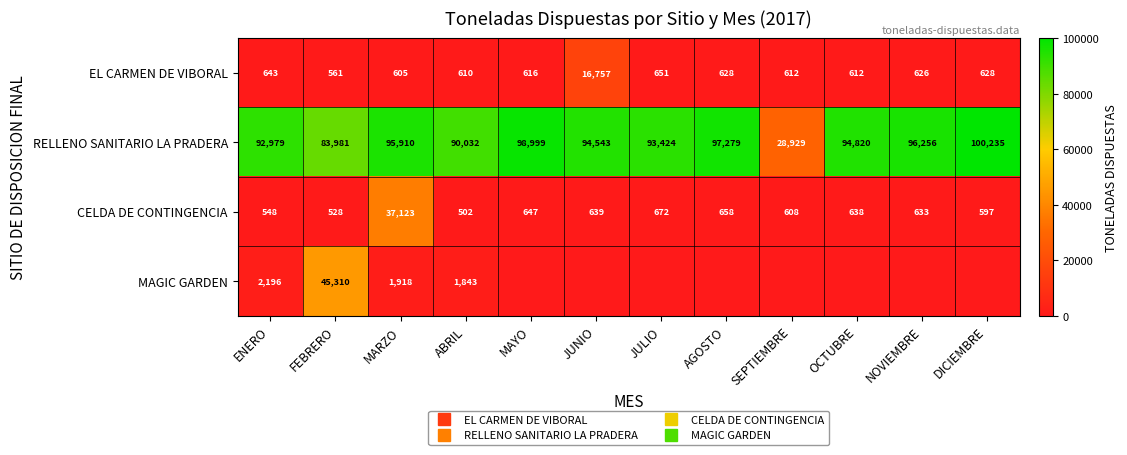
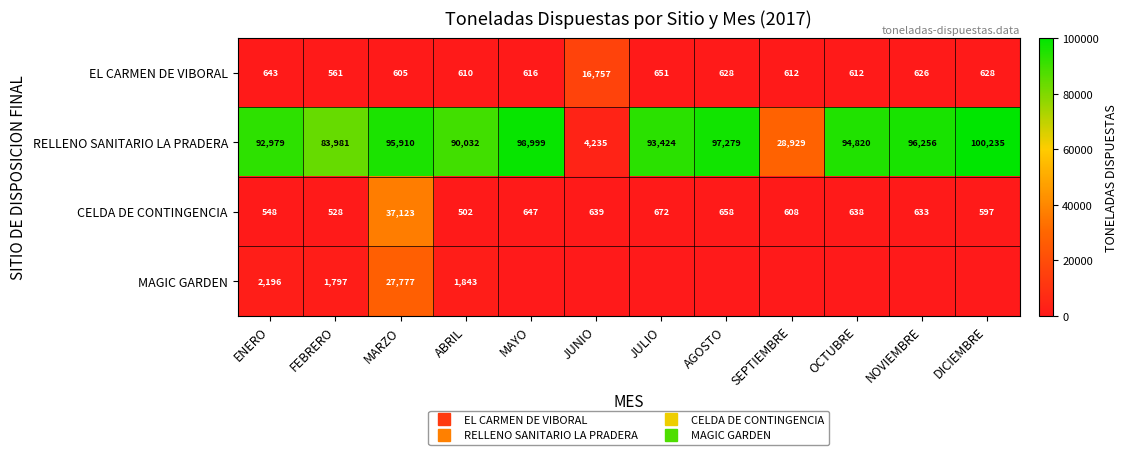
RELLENO SANITARIO LA PRADERA, JUNIO: 94,543 -> 4,235
MAGIC GARDEN, FEBRERO: 45,310 -> 1,797
MAGIC GARDEN, MARZO: 1,918 -> 27,777
